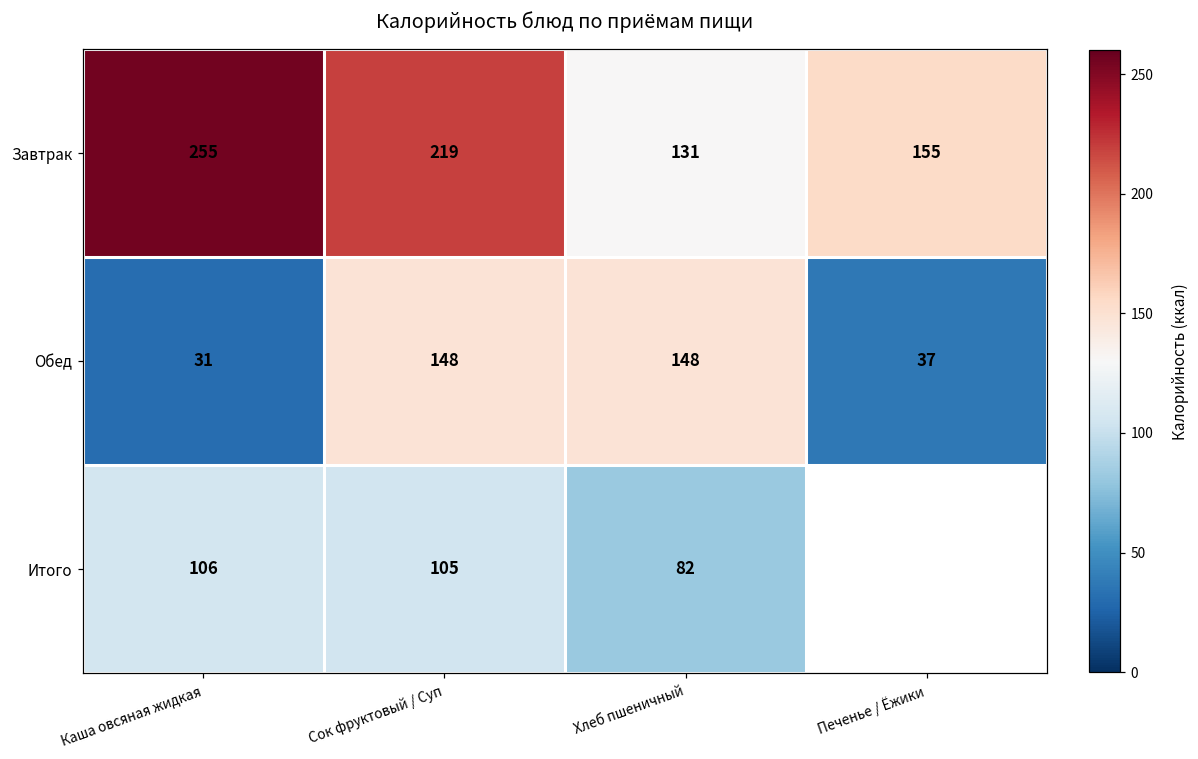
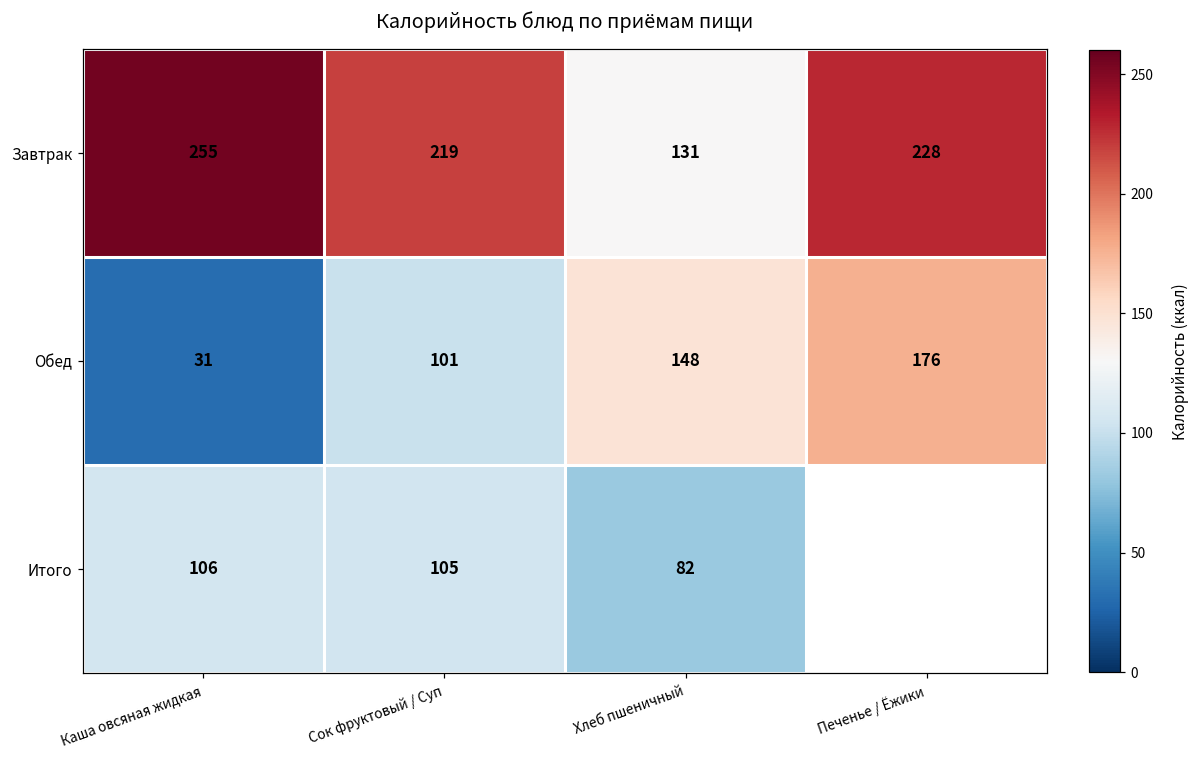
Завтрак, Печенье / Ёжики: 155 -> 228
Обед, Сок фруктовый / Суп: 148 -> 101
Обед, Печенье / Ёжики: 37 -> 176
